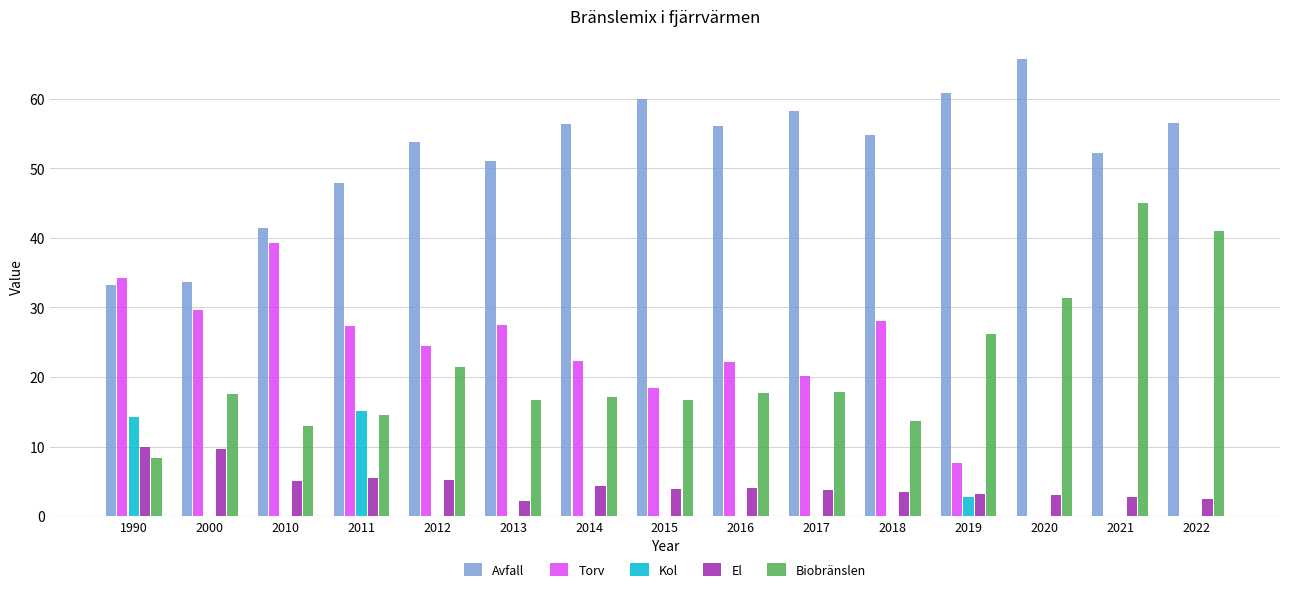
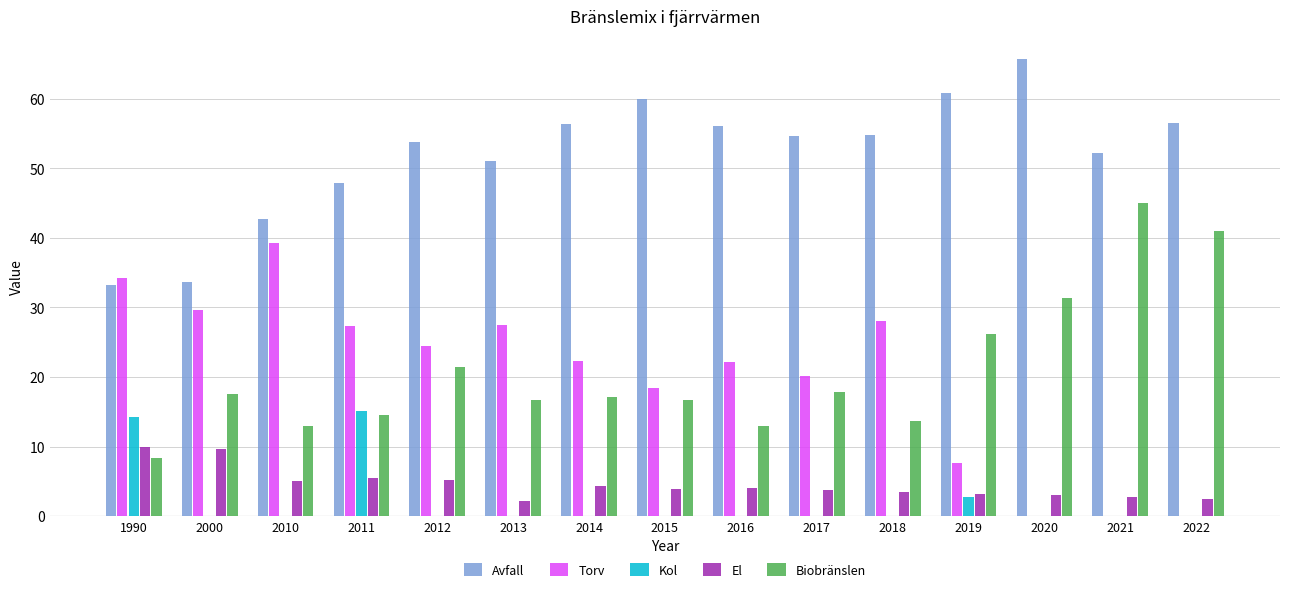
Avfall, 2010: 41 -> 43
Biobränslen, 2016: 18 -> 13
Avfall, 2017: 58 -> 55
